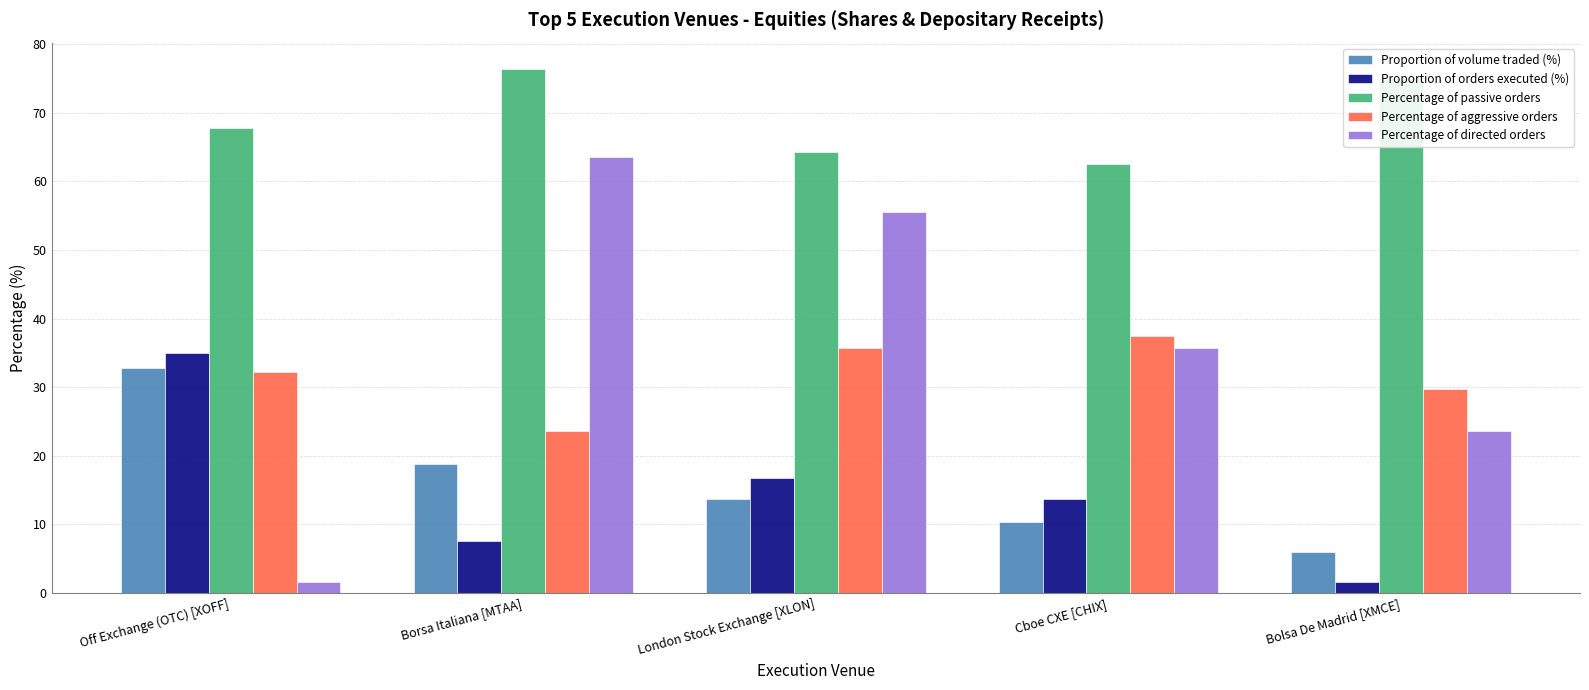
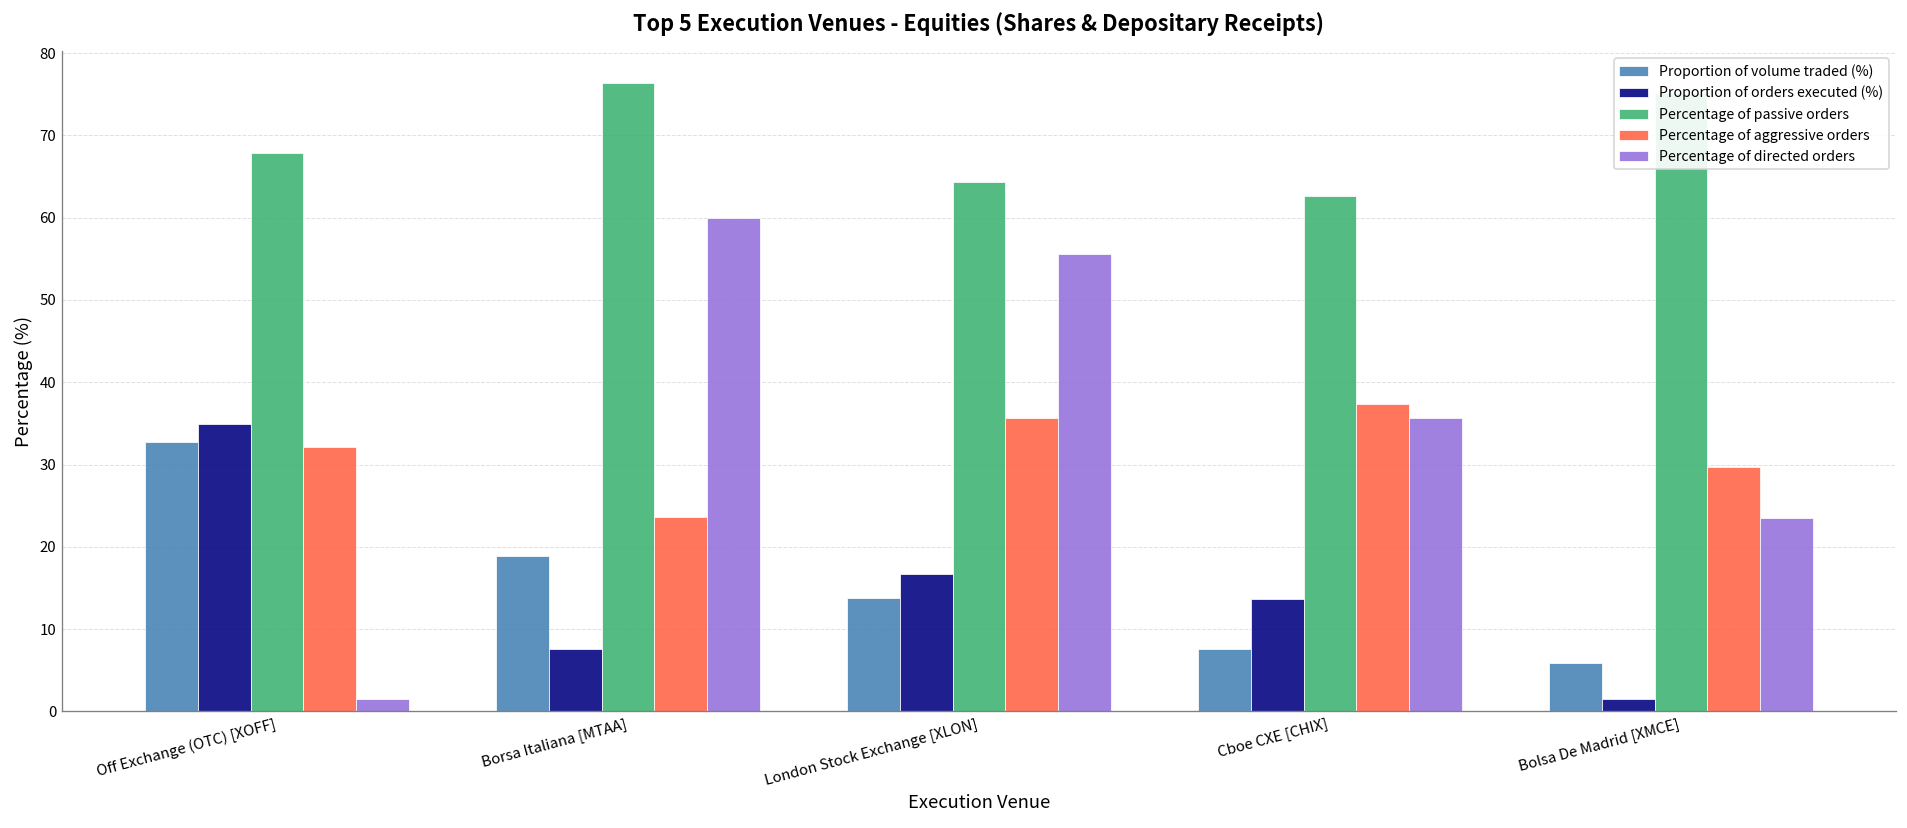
Percentage of directed orders, Borsa Italiana [MTAA]: 63 -> 60
Proportion of volume traded (%), Cboe CXE [CHIX]: 10 -> 8
